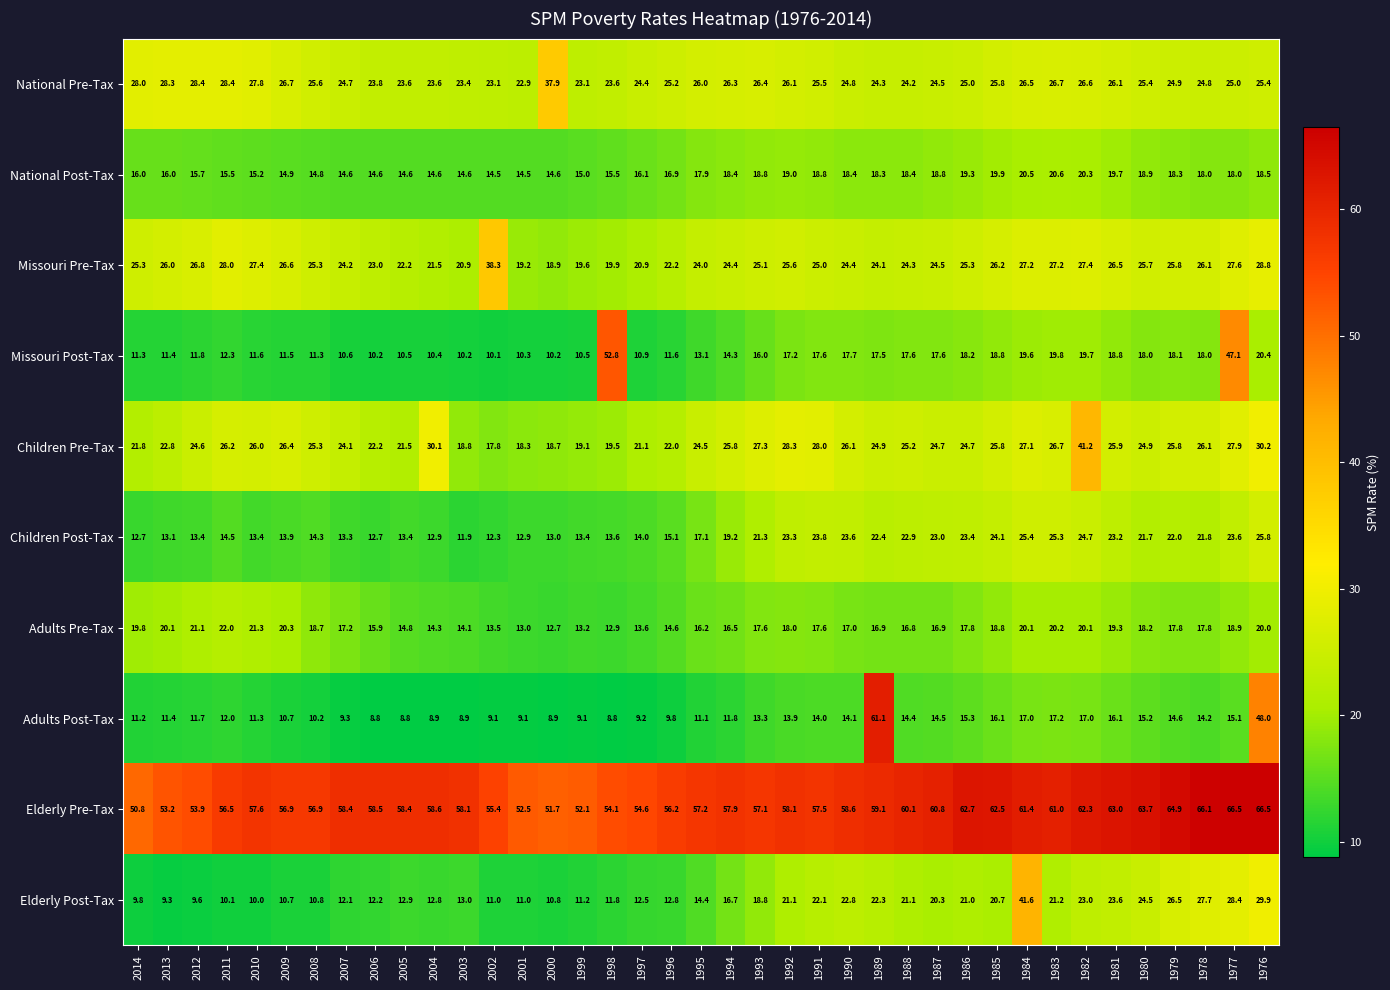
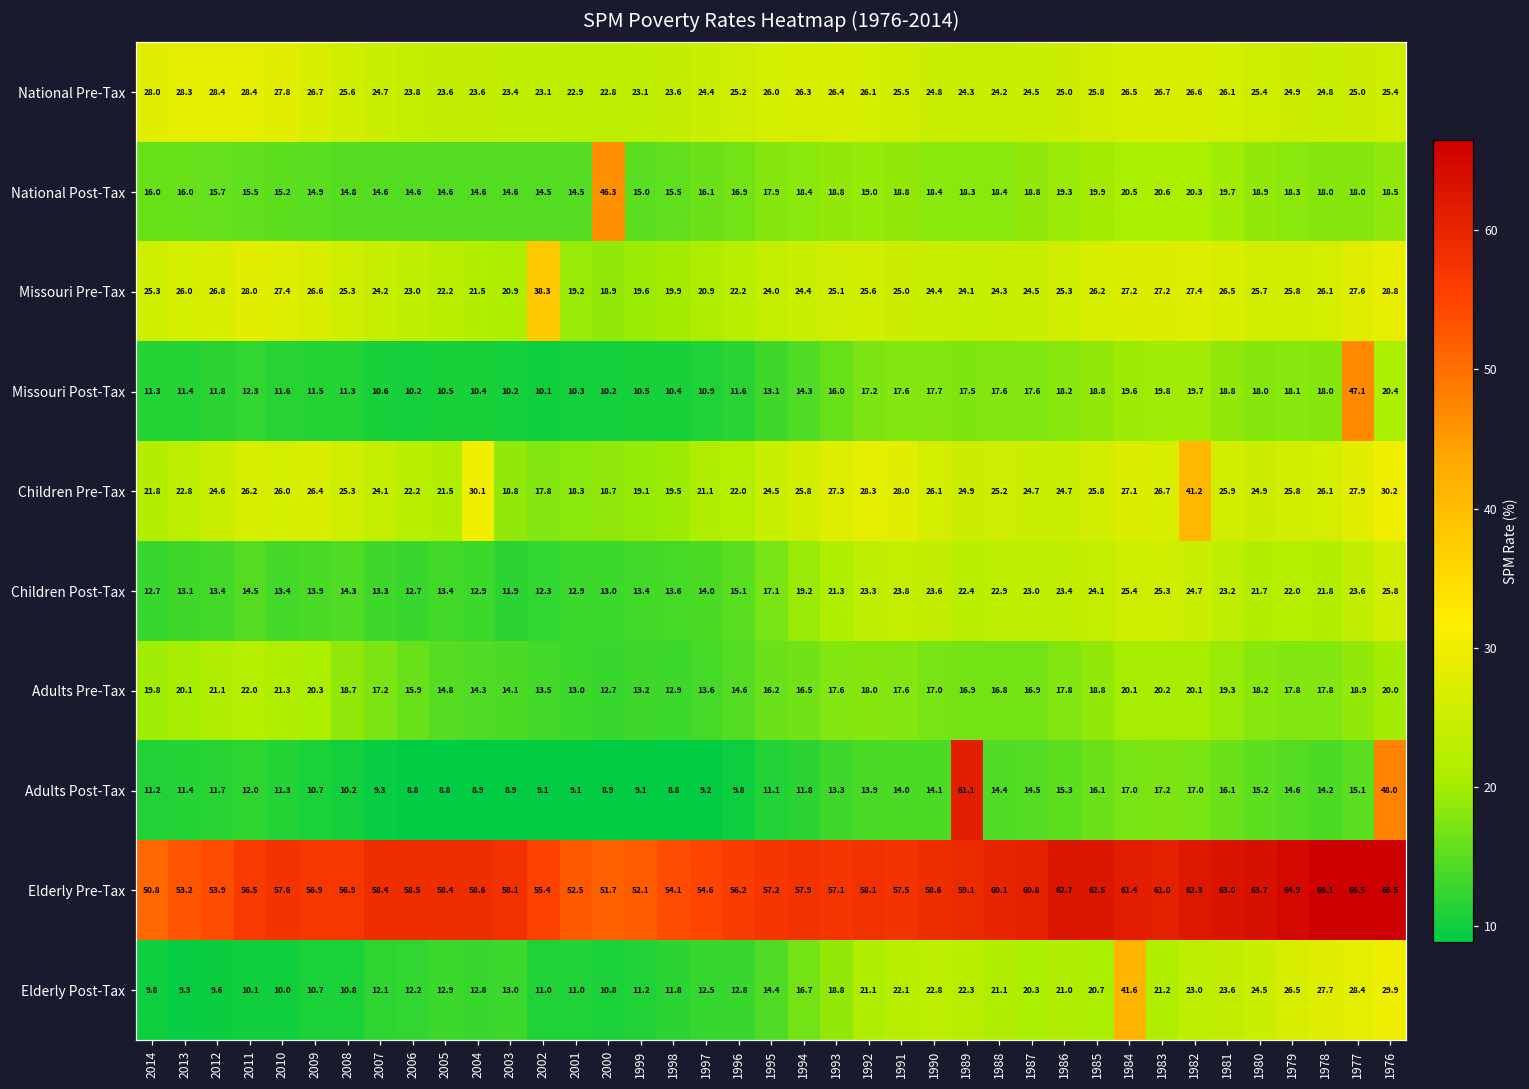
National Pre-Tax, 2000: 37.9 -> 22.8
National Post-Tax, 2000: 14.6 -> 46.3
Missouri Post-Tax, 1998: 52.8 -> 10.4
